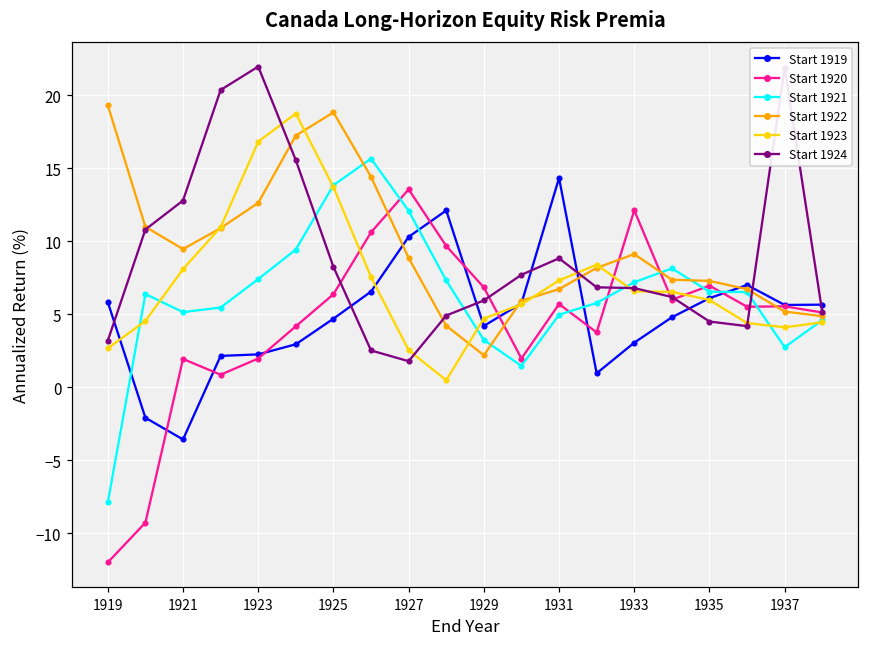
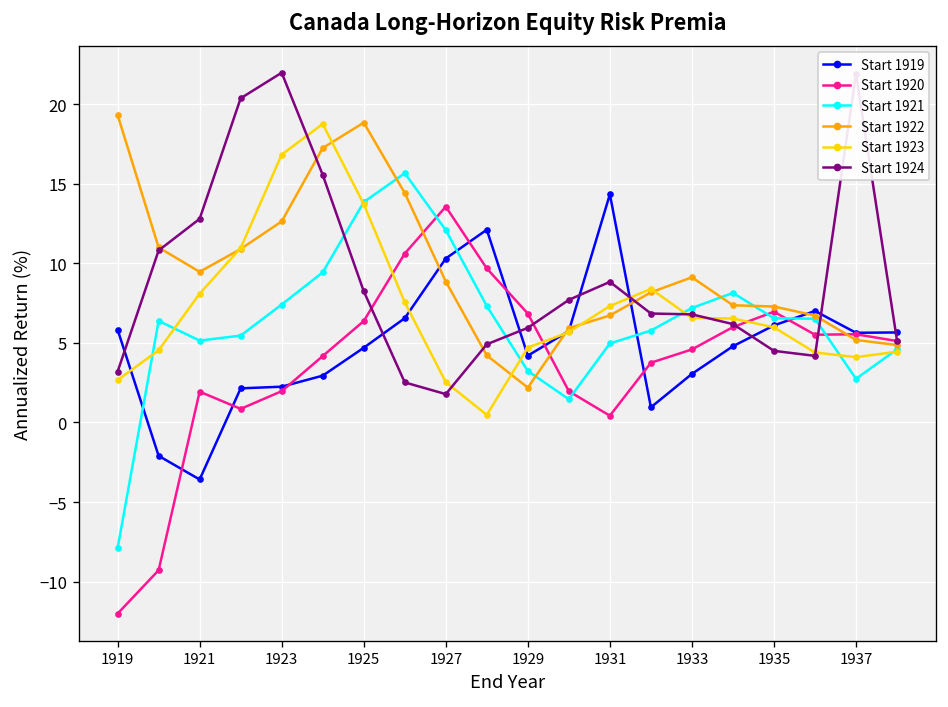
Start 1920, 1931: 5.7 -> 0.4
Start 1920, 1933: 12.1 -> 4.6
